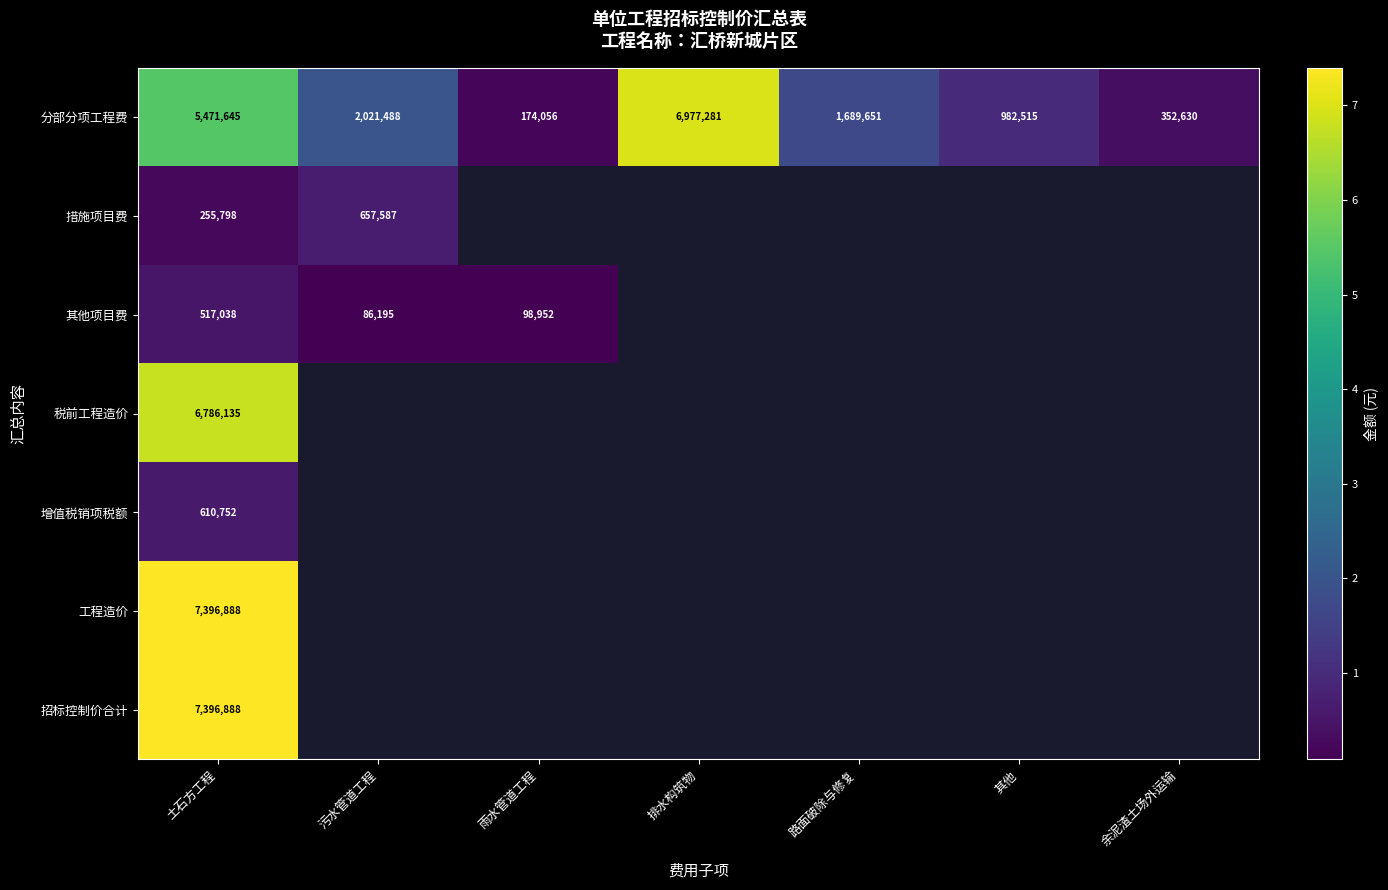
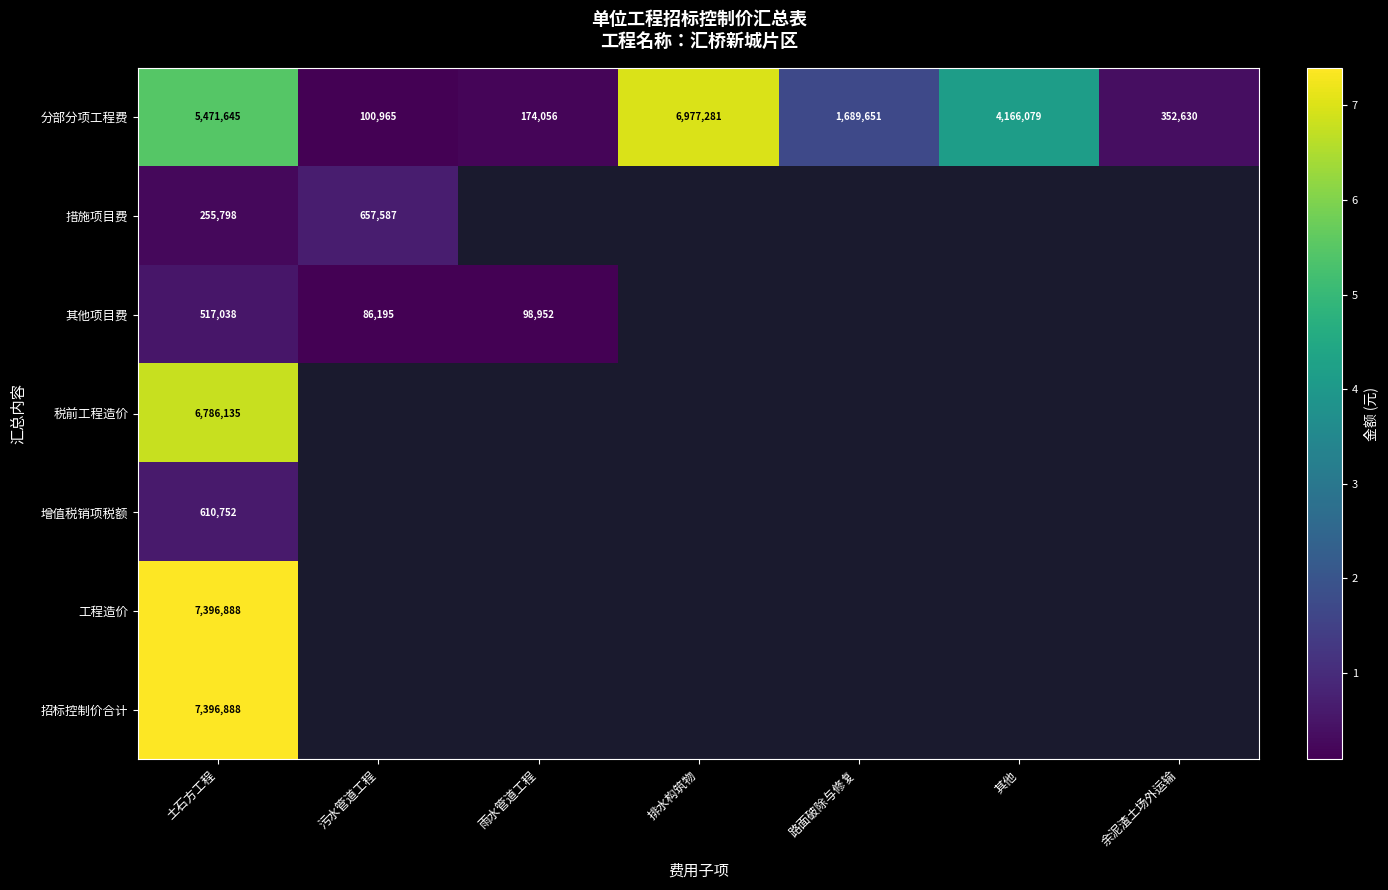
分部分项工程费, 污水管道工程: 2,021,488 -> 100,965
分部分项工程费, 其他: 982,515 -> 4,166,079
